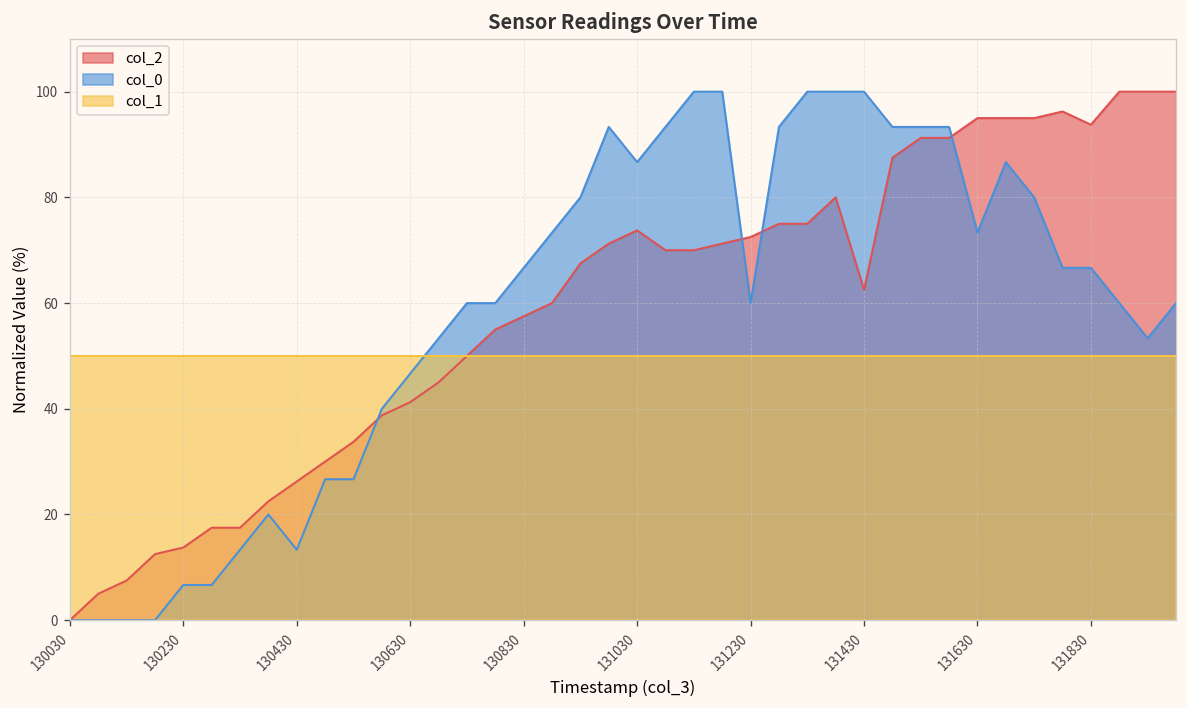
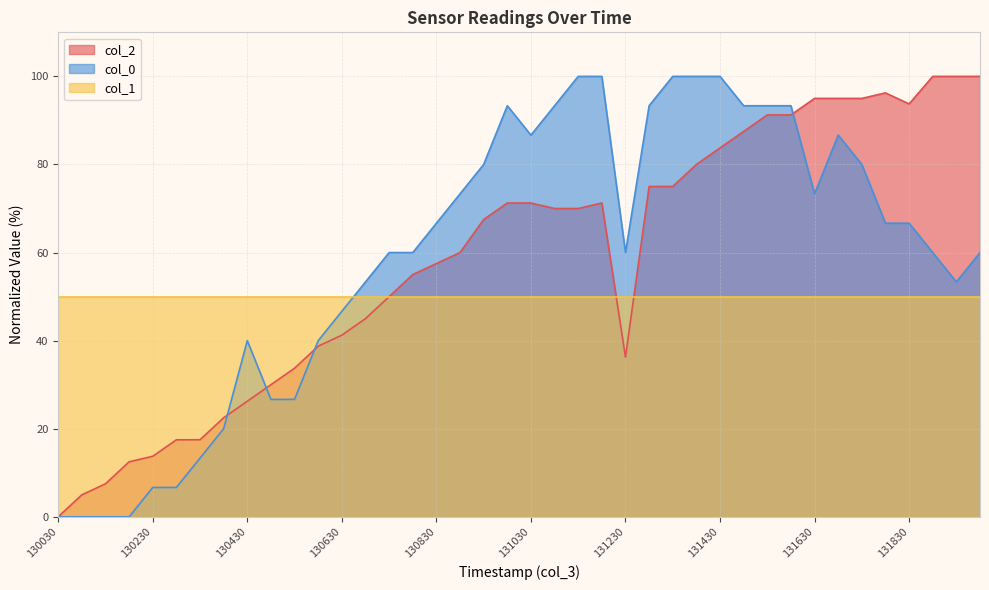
col_0, 130430: 13 -> 40
col_2, 131030: 74 -> 71
col_2, 131230: 73 -> 36
col_2, 131430: 63 -> 84
